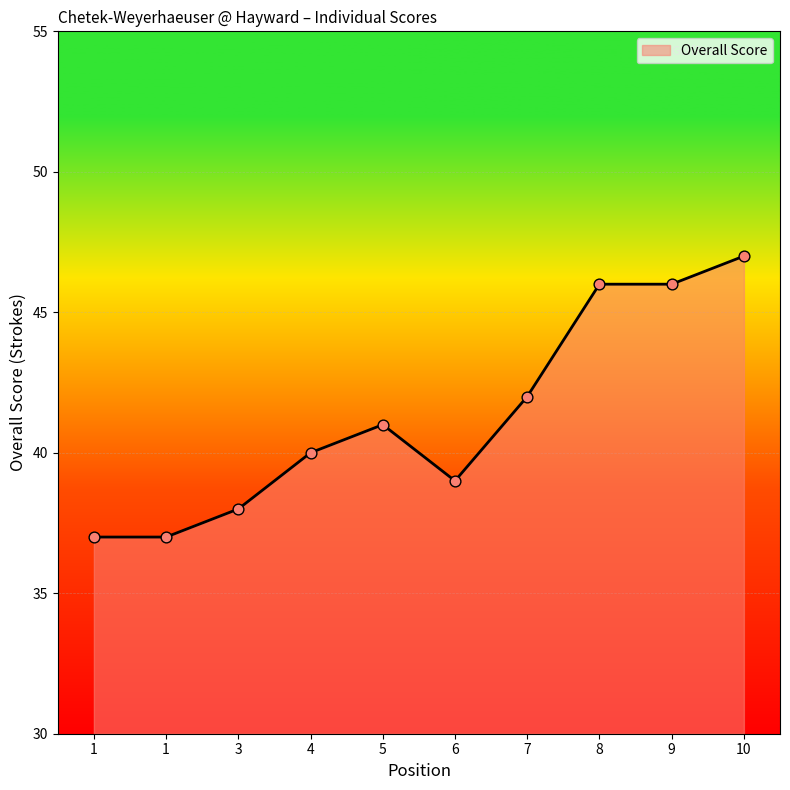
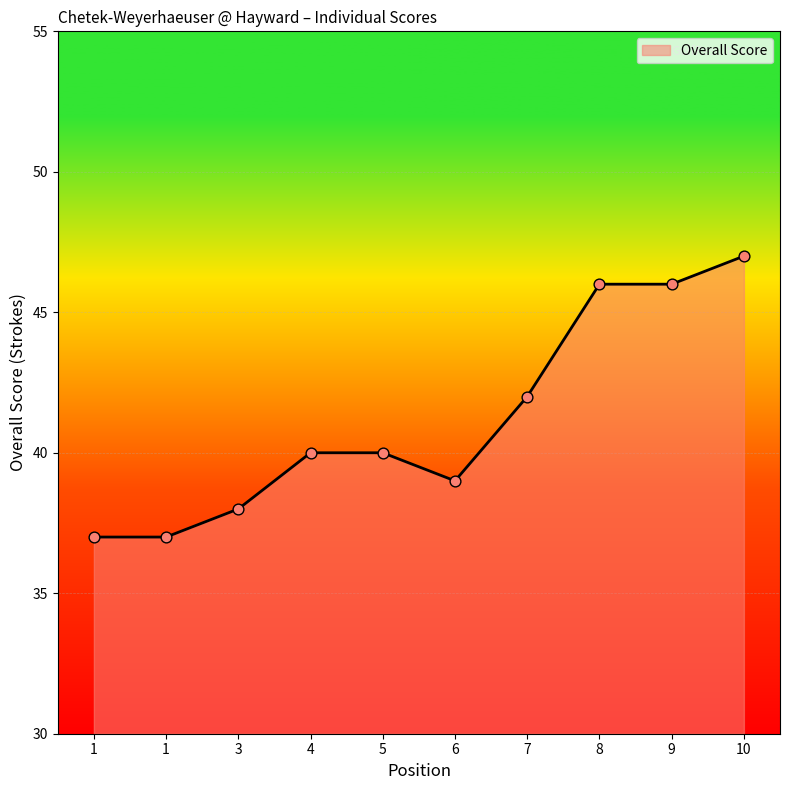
5: 41 -> 40
